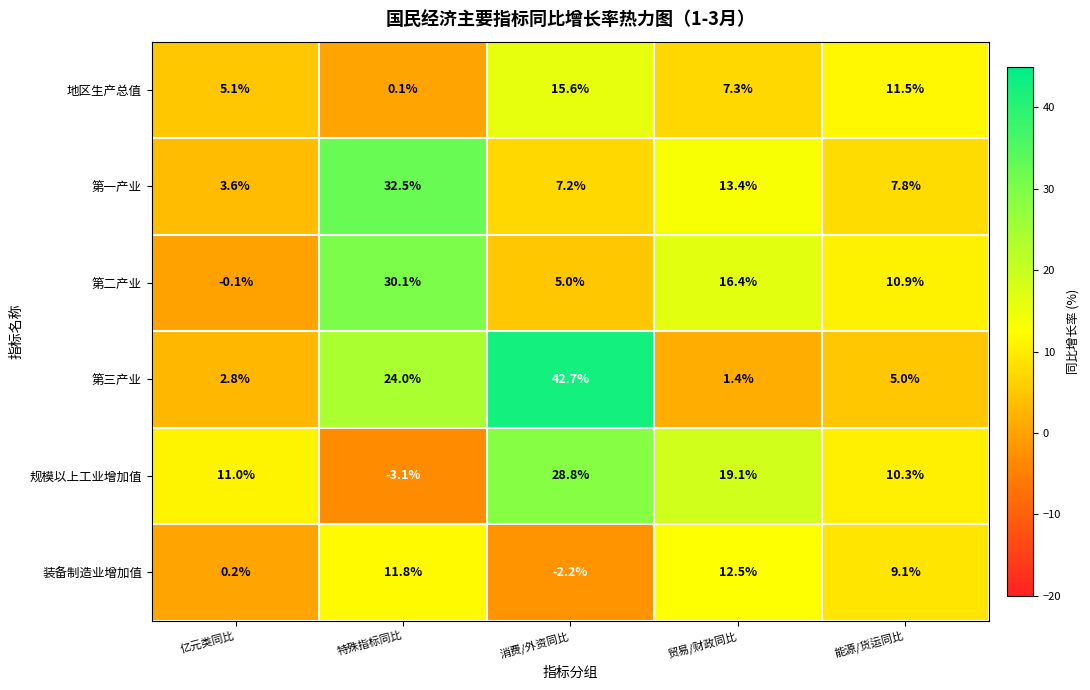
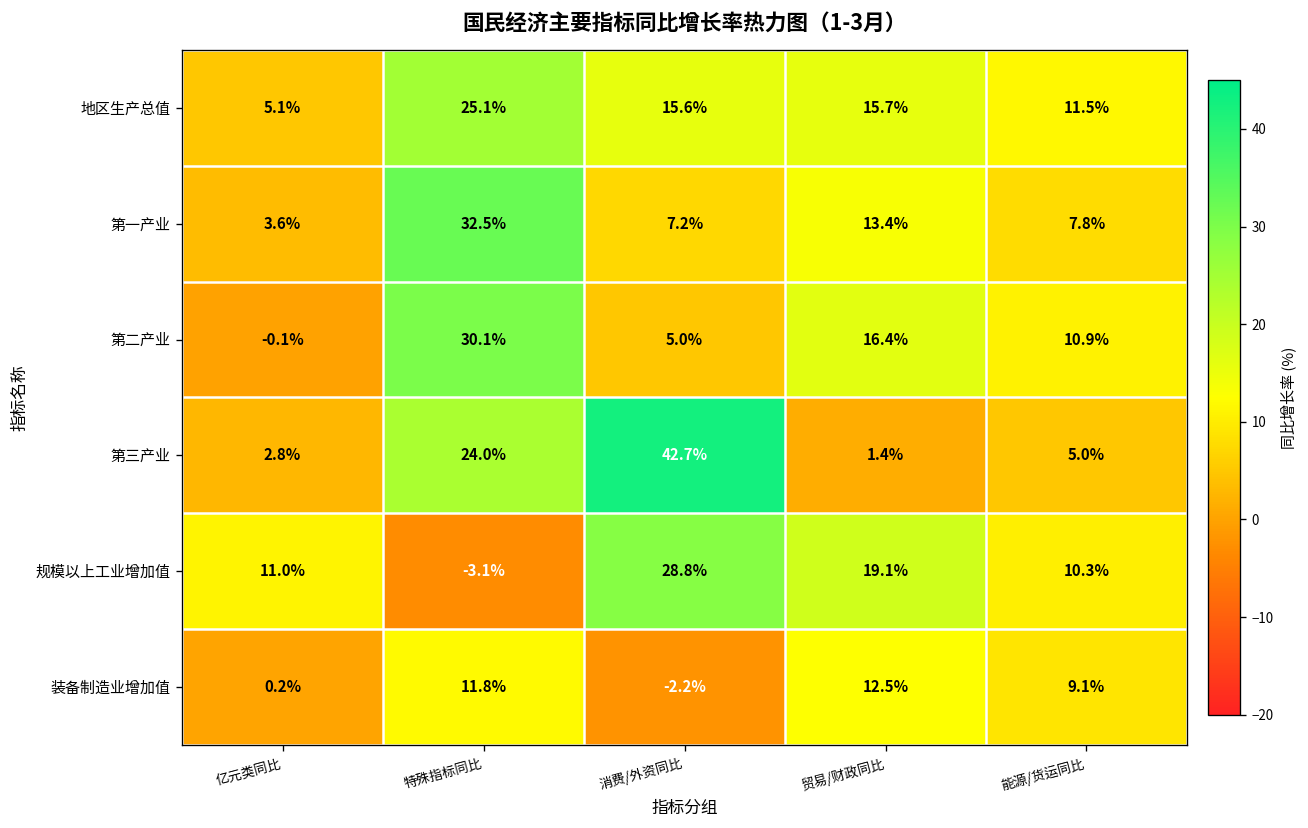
地区生产总值, 特殊指标同比: 0.1% -> 25.1%
地区生产总值, 贸易/财政同比: 7.3% -> 15.7%
